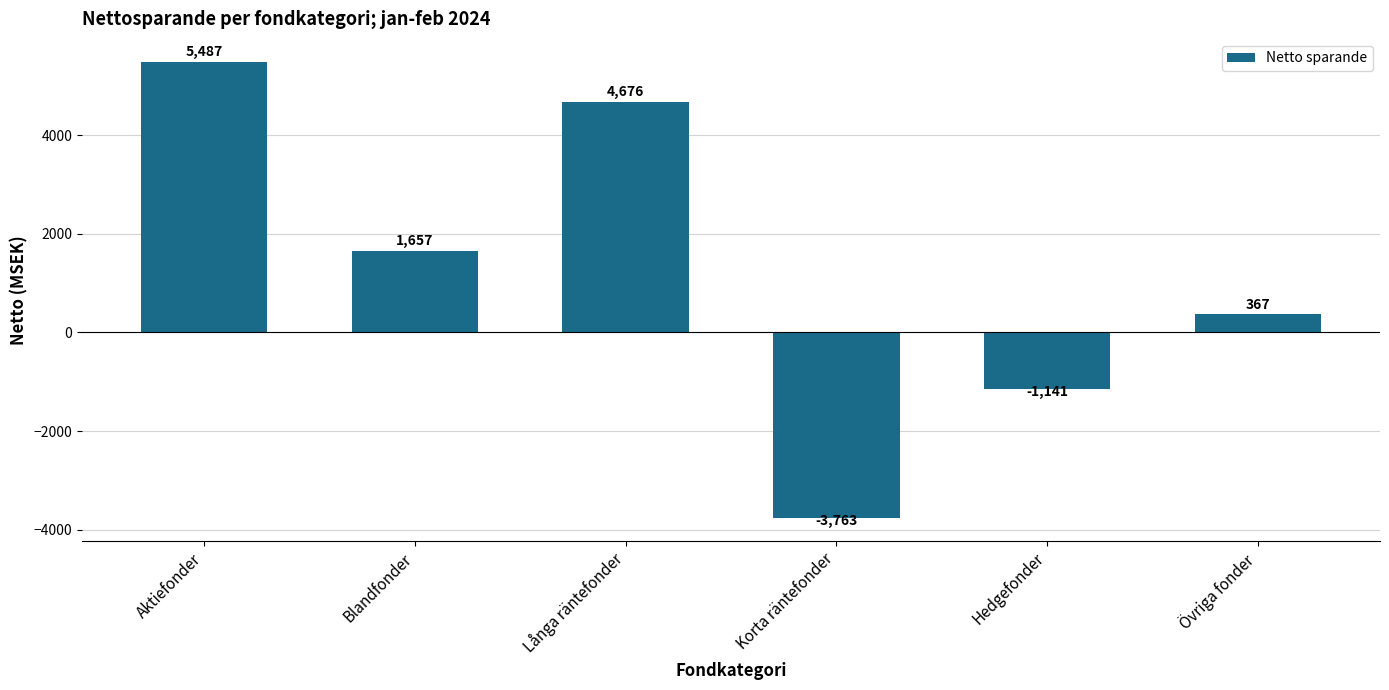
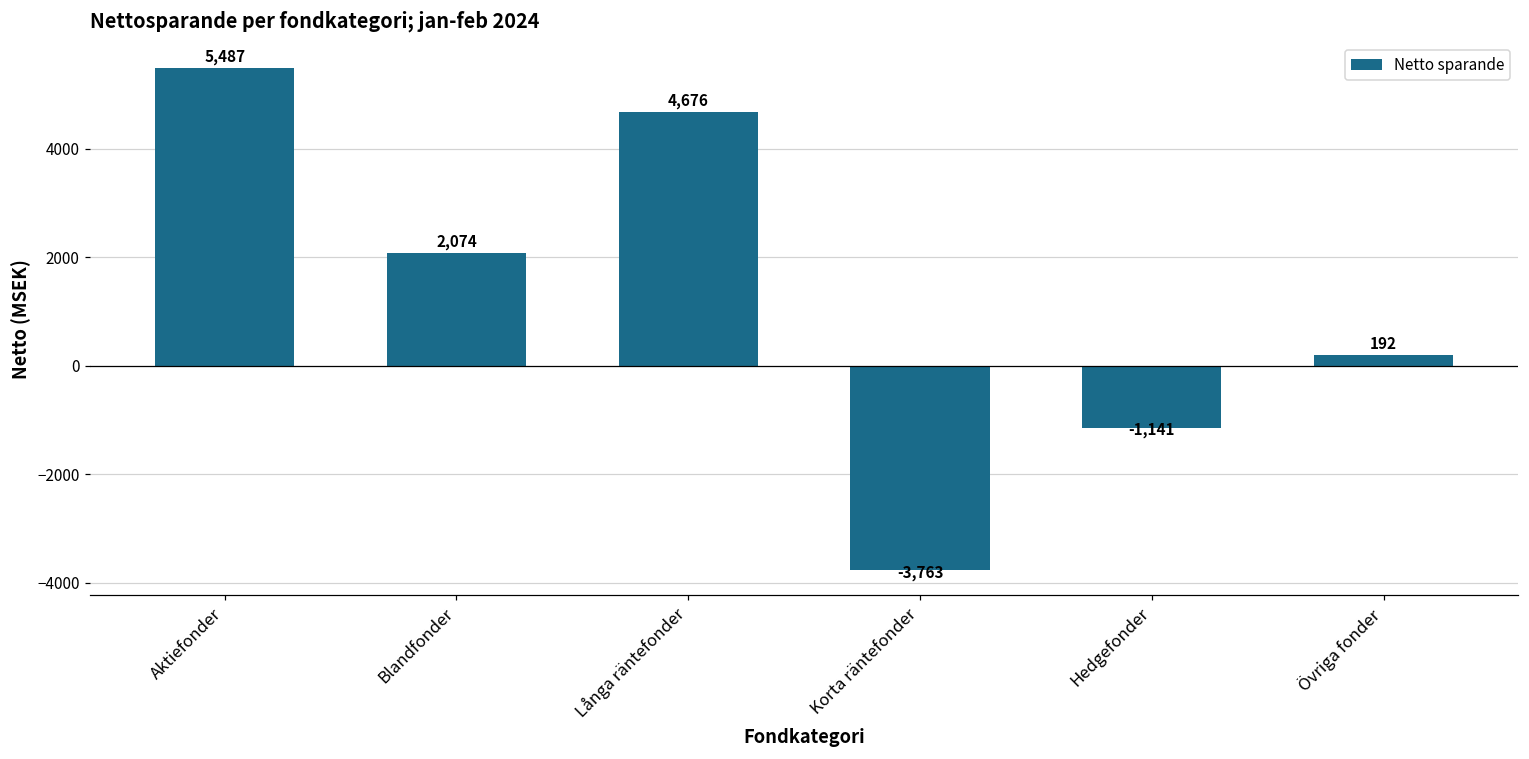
Blandfonder: 1,657 -> 2,074
Övriga fonder: 367 -> 192
